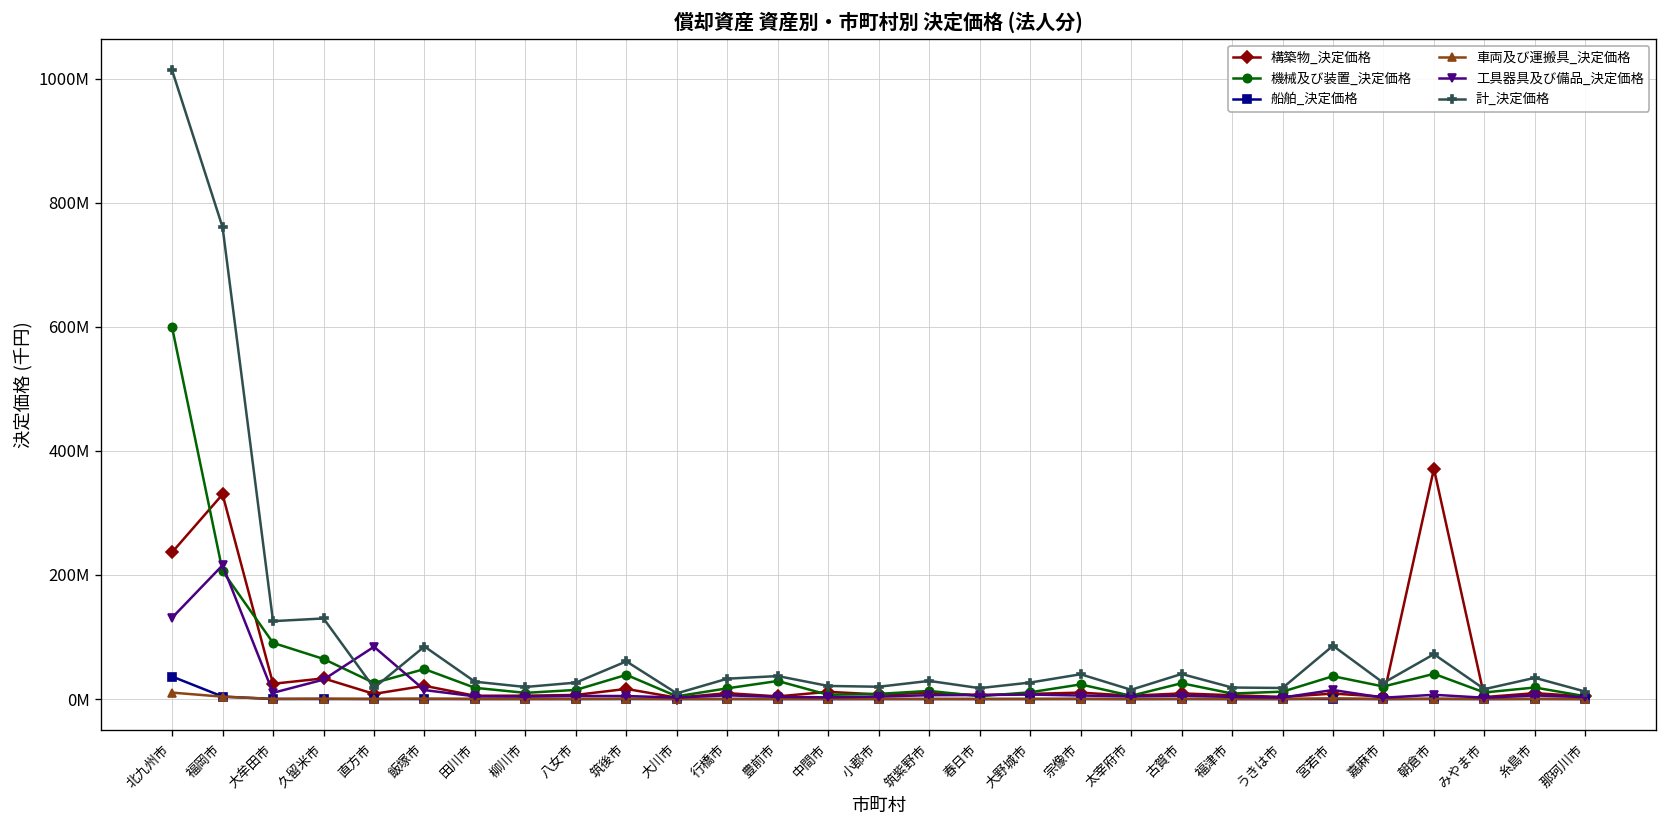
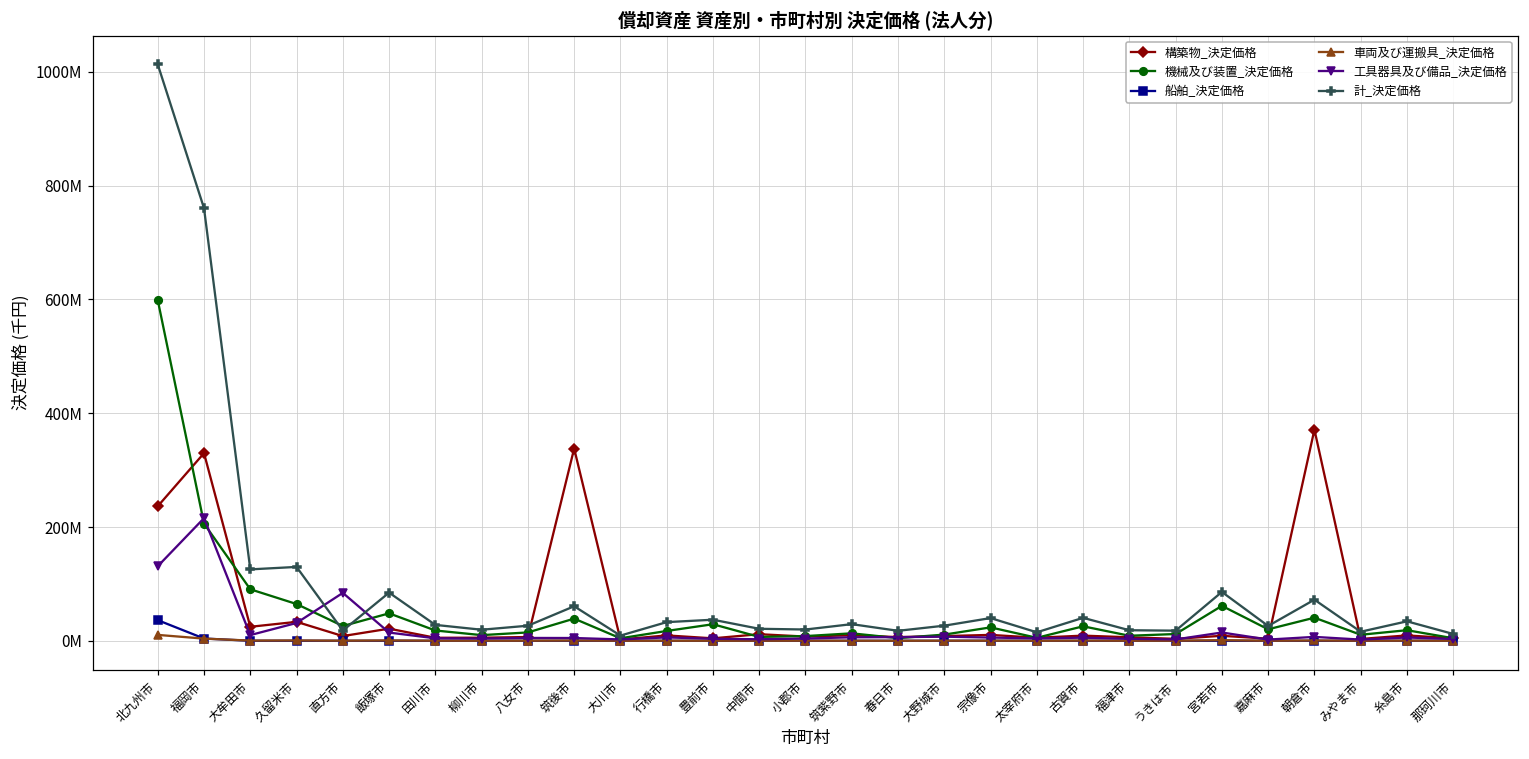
構築物_決定価格, 筑後市: 20000000 -> 340000000
機械及び装置_決定価格, 宮若市: 40000000 -> 60000000
